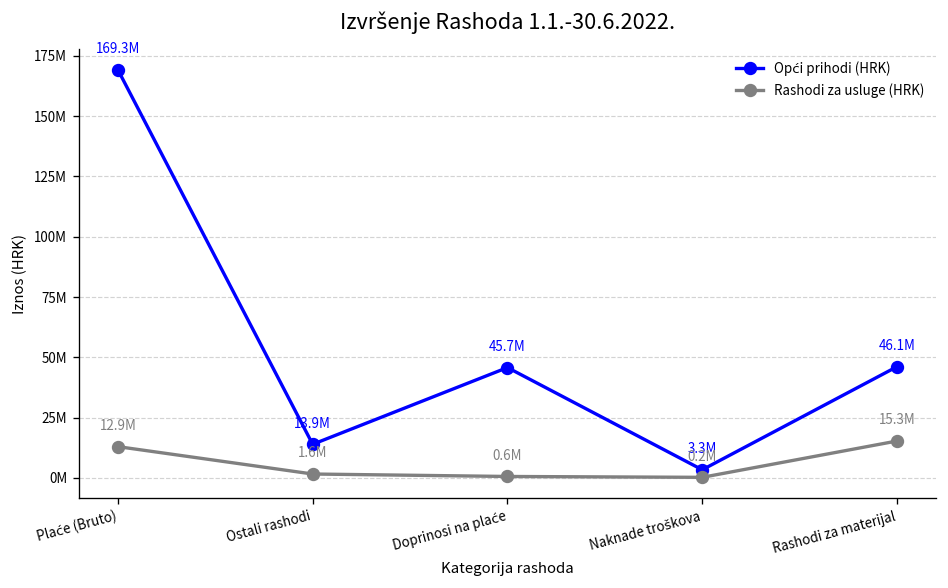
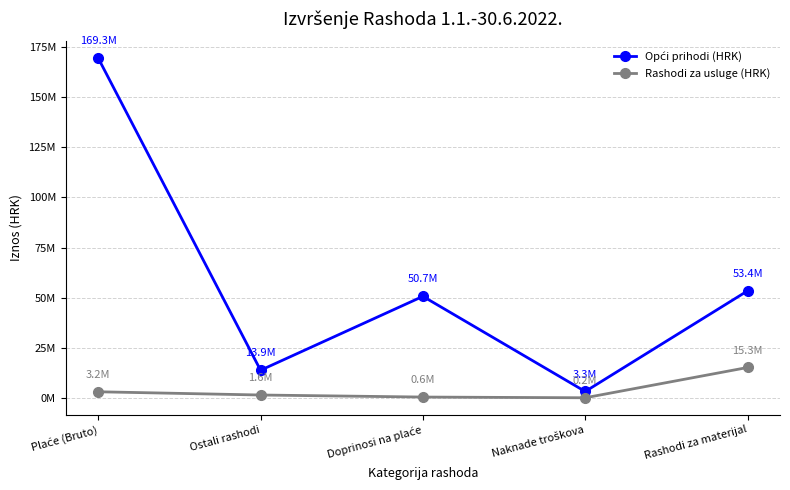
Rashodi za usluge (HRK), Plaće (Bruto): 12.9M -> 3.2M
Opći prihodi (HRK), Doprinosi na plaće: 45.7M -> 50.7M
Opći prihodi (HRK), Rashodi za materijal: 46.1M -> 53.4M
